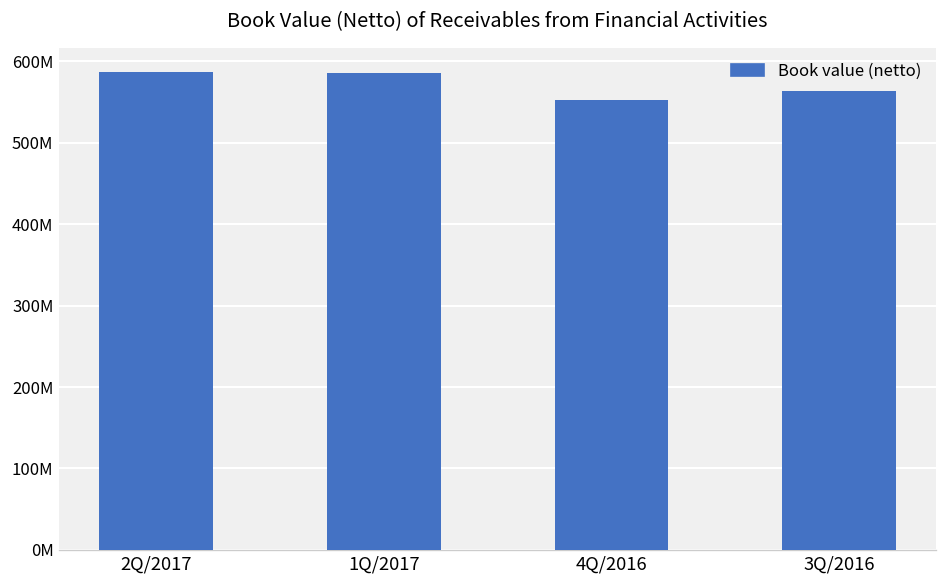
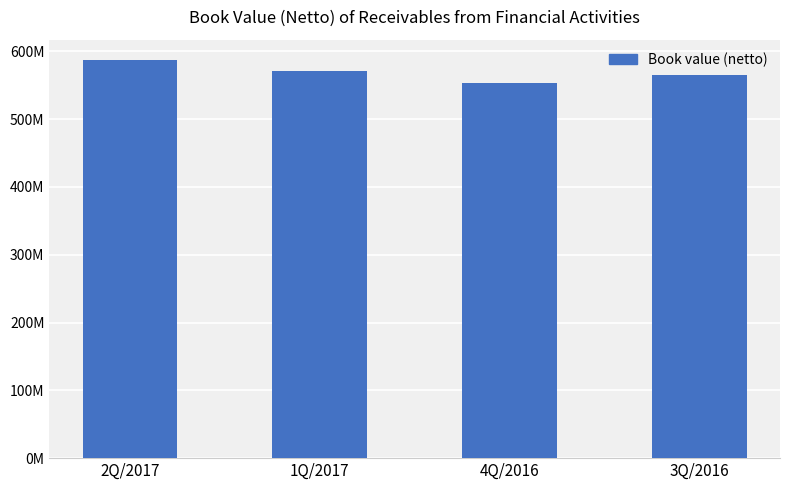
1Q/2017: 590000000 -> 570000000
